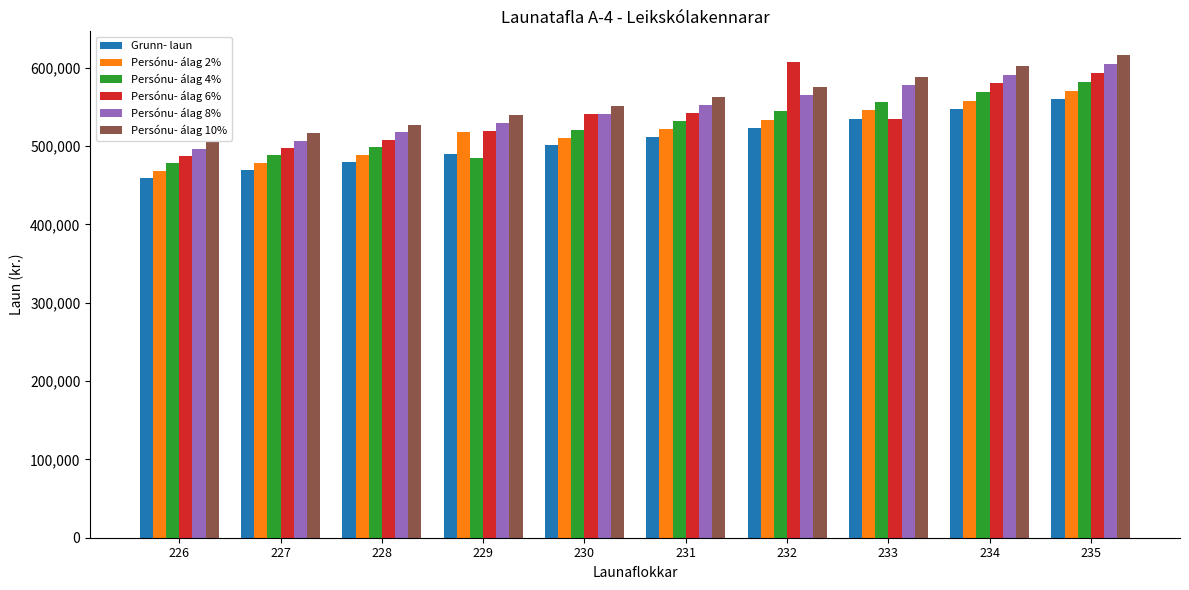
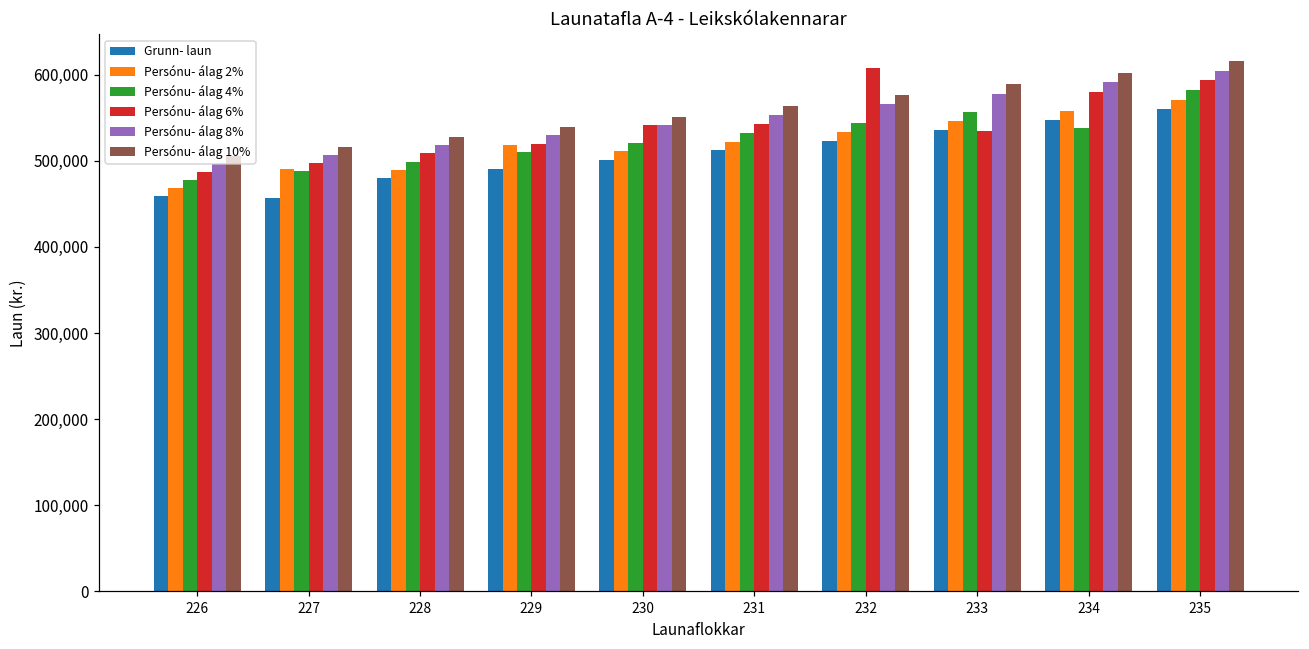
Grunn- laun, 227: 470,000 -> 460,000
Persónu- álag 2%, 227: 480,000 -> 490,000
Persónu- álag 4%, 229: 480,000 -> 510,000
Persónu- álag 4%, 234: 570,000 -> 540,000
